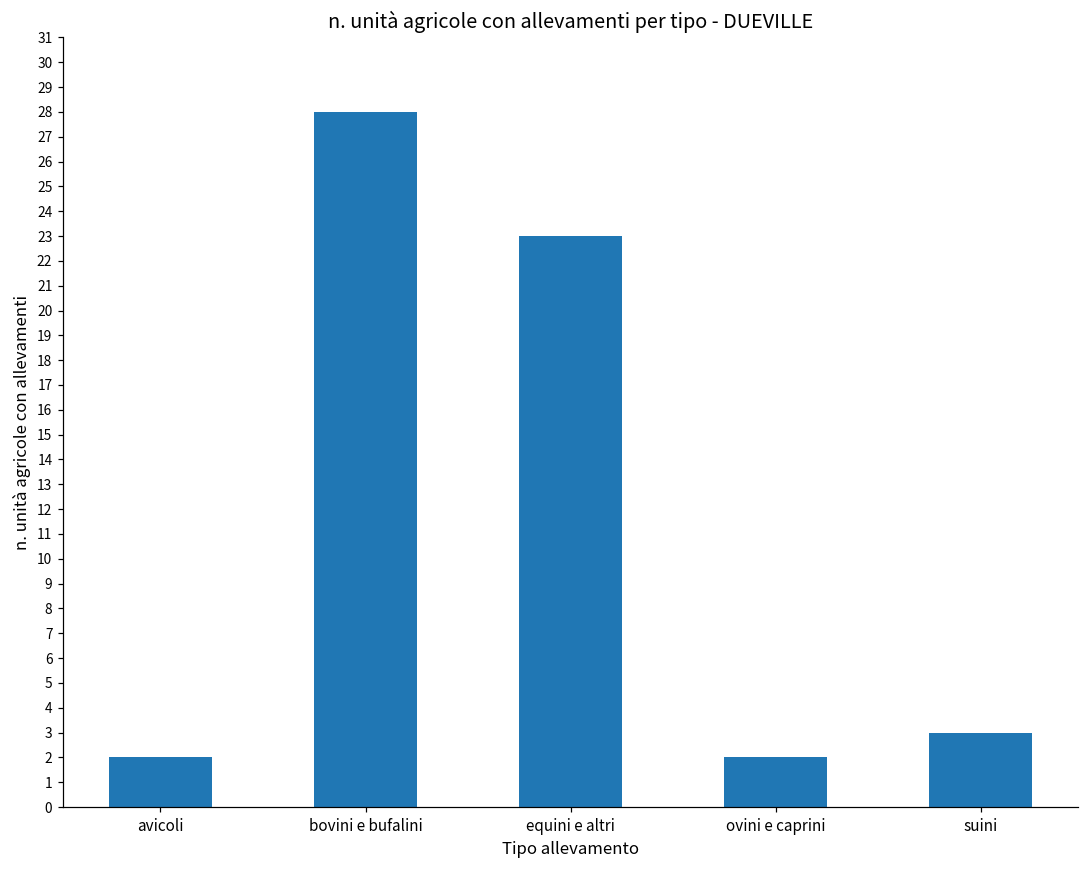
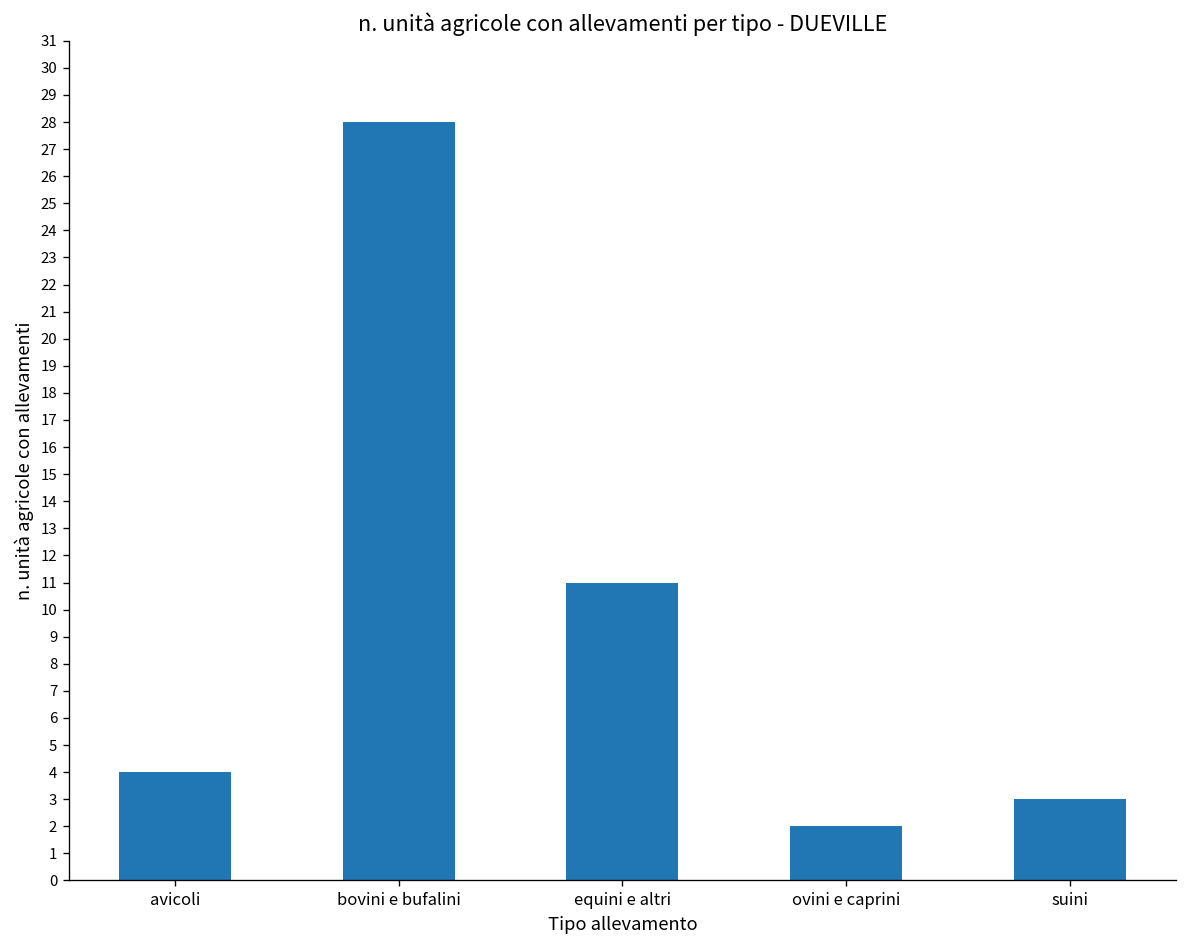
avicoli: 2 -> 4
equini e altri: 23 -> 11
